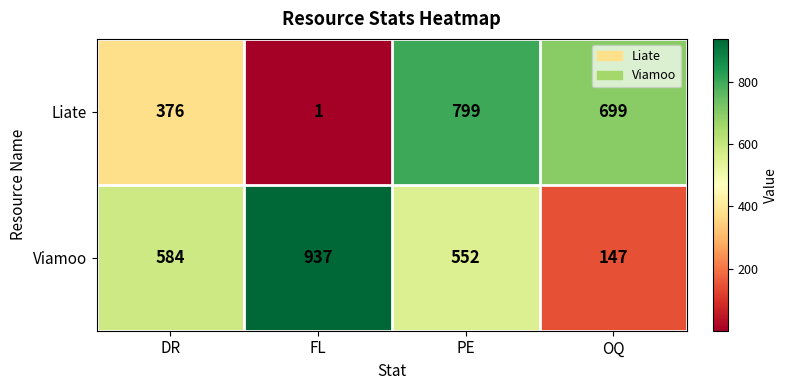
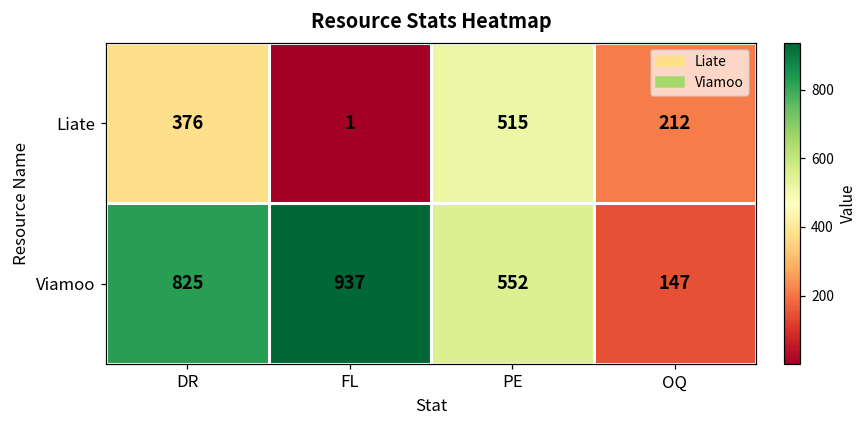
Liate, PE: 799 -> 515
Liate, OQ: 699 -> 212
Viamoo, DR: 584 -> 825
